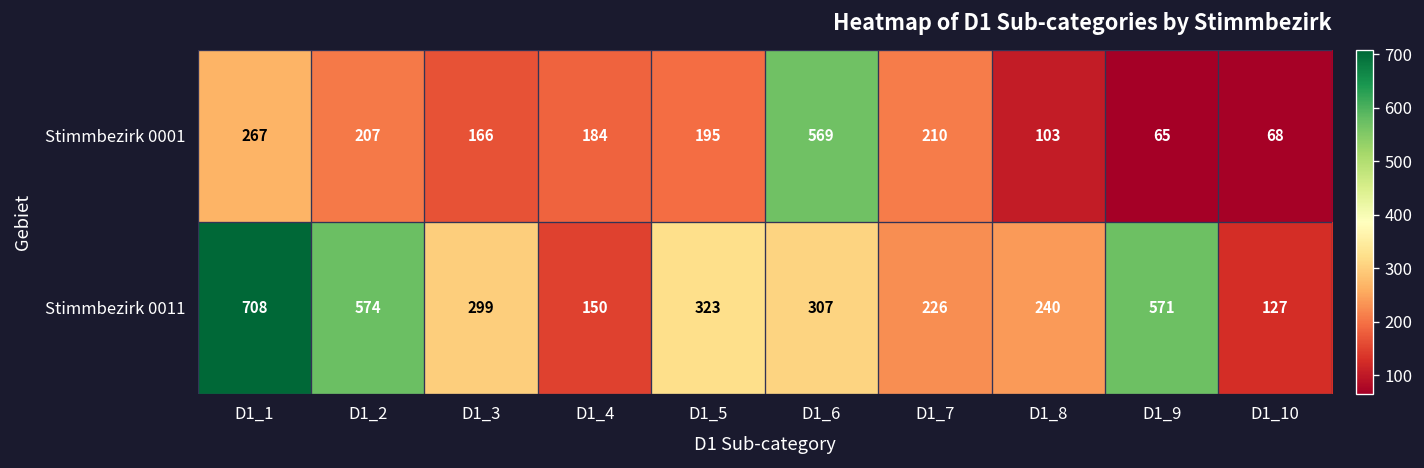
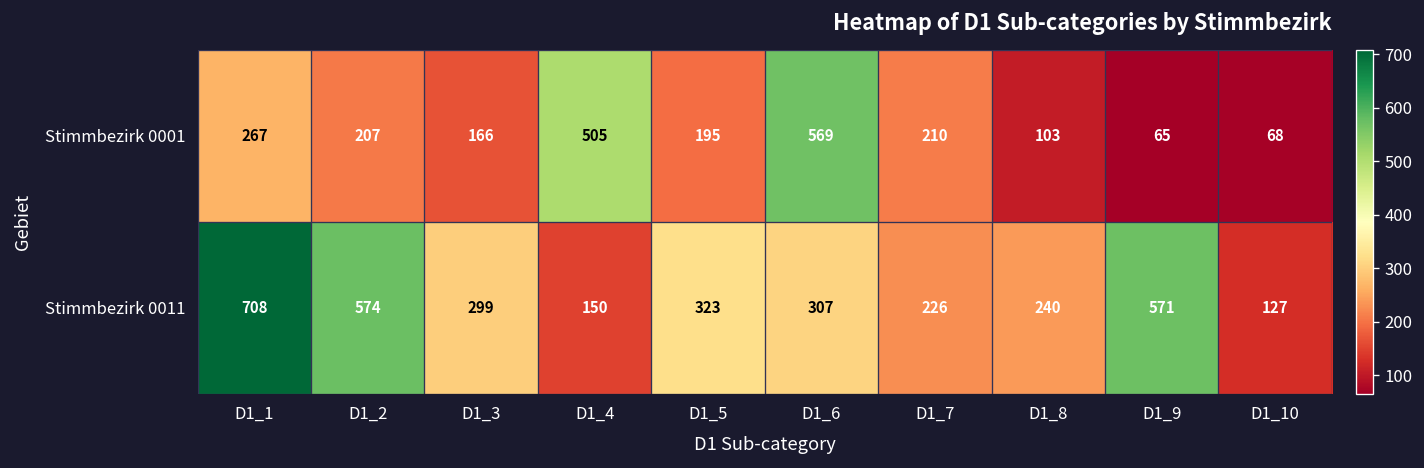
Stimmbezirk 0001, D1_4: 184 -> 505
